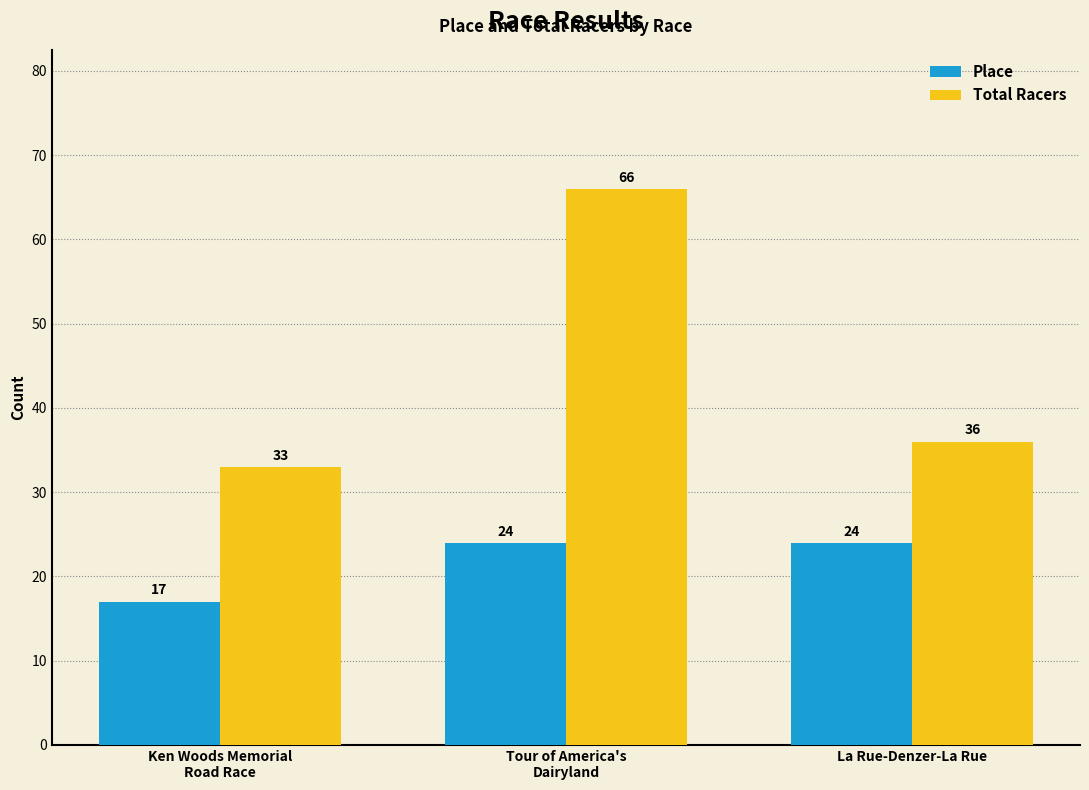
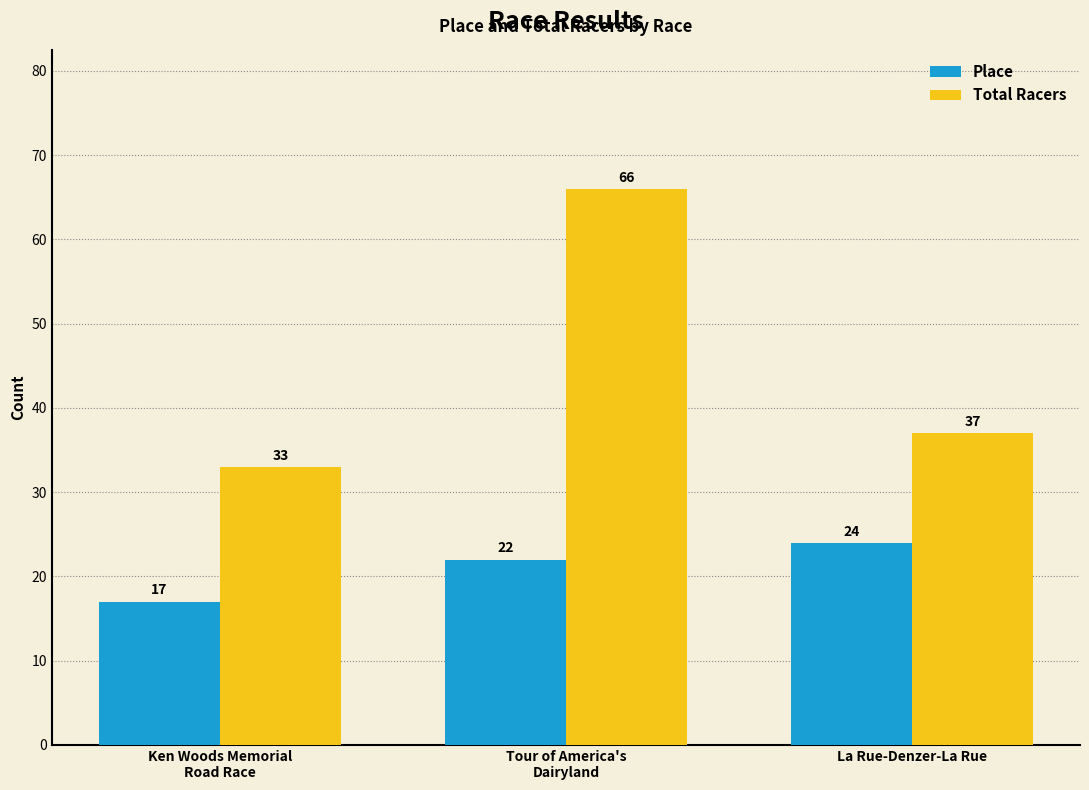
Place, Tour of America's Dairyland: 24 -> 22
Total Racers, La Rue-Denzer-La Rue: 36 -> 37
